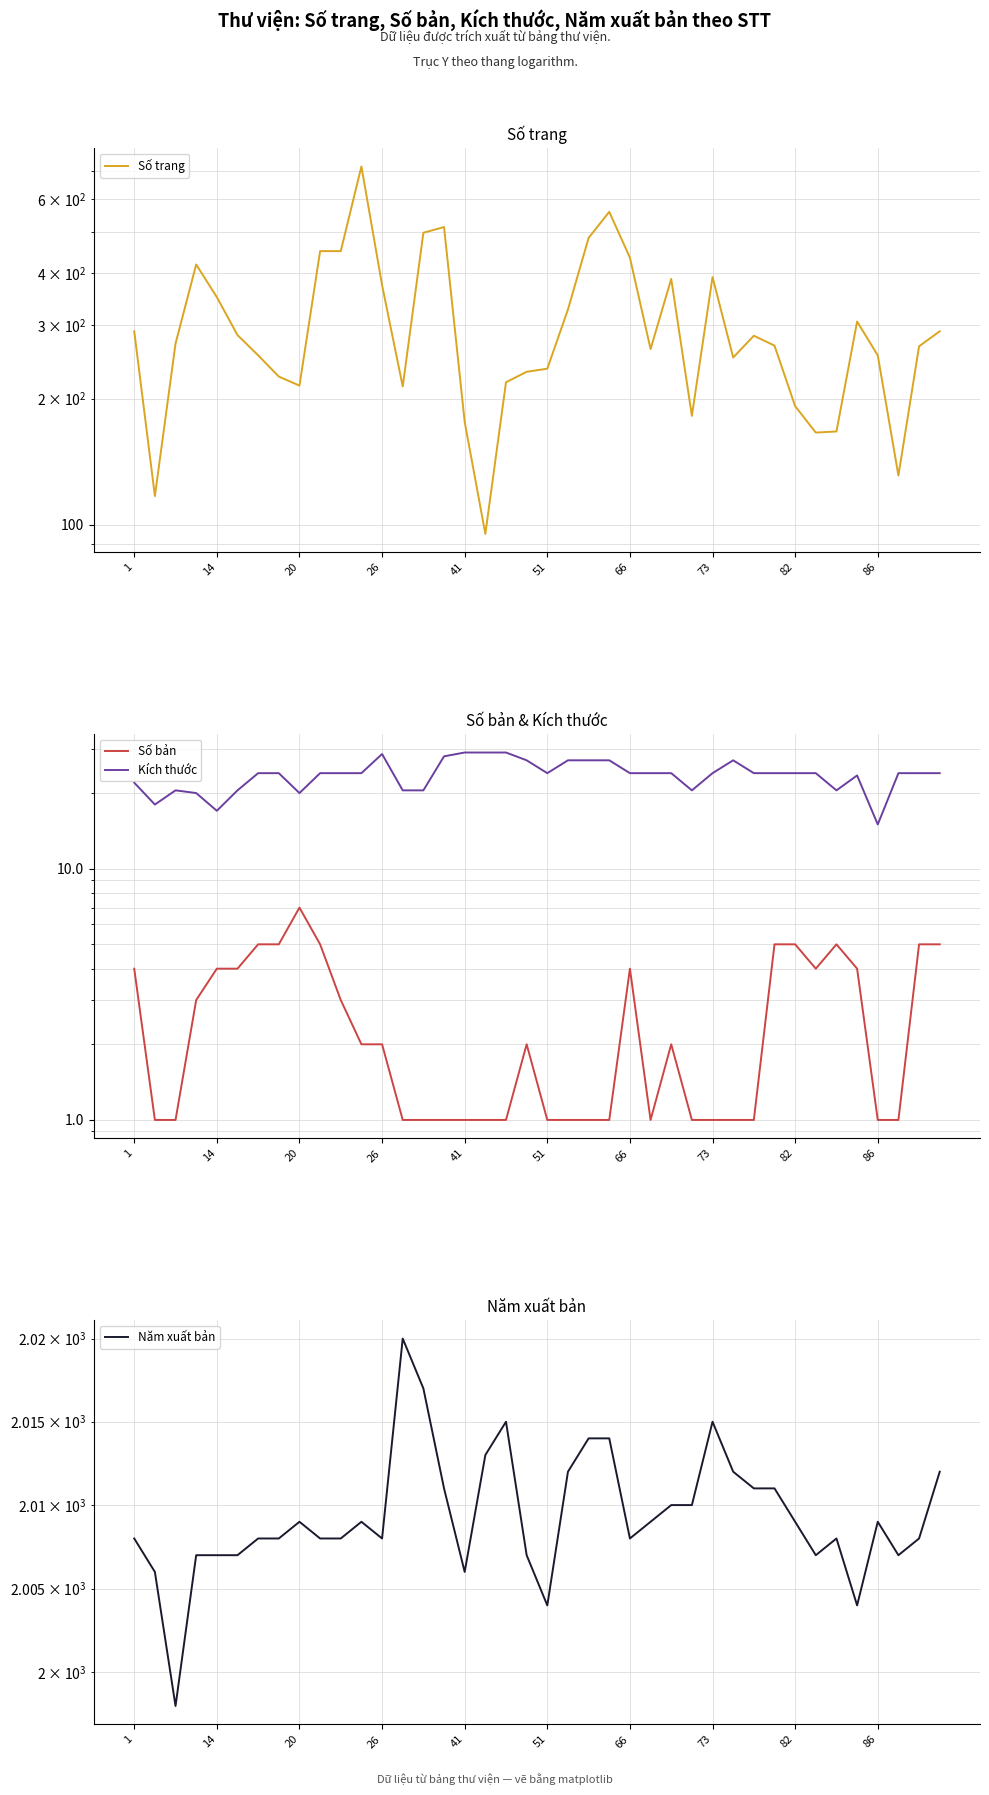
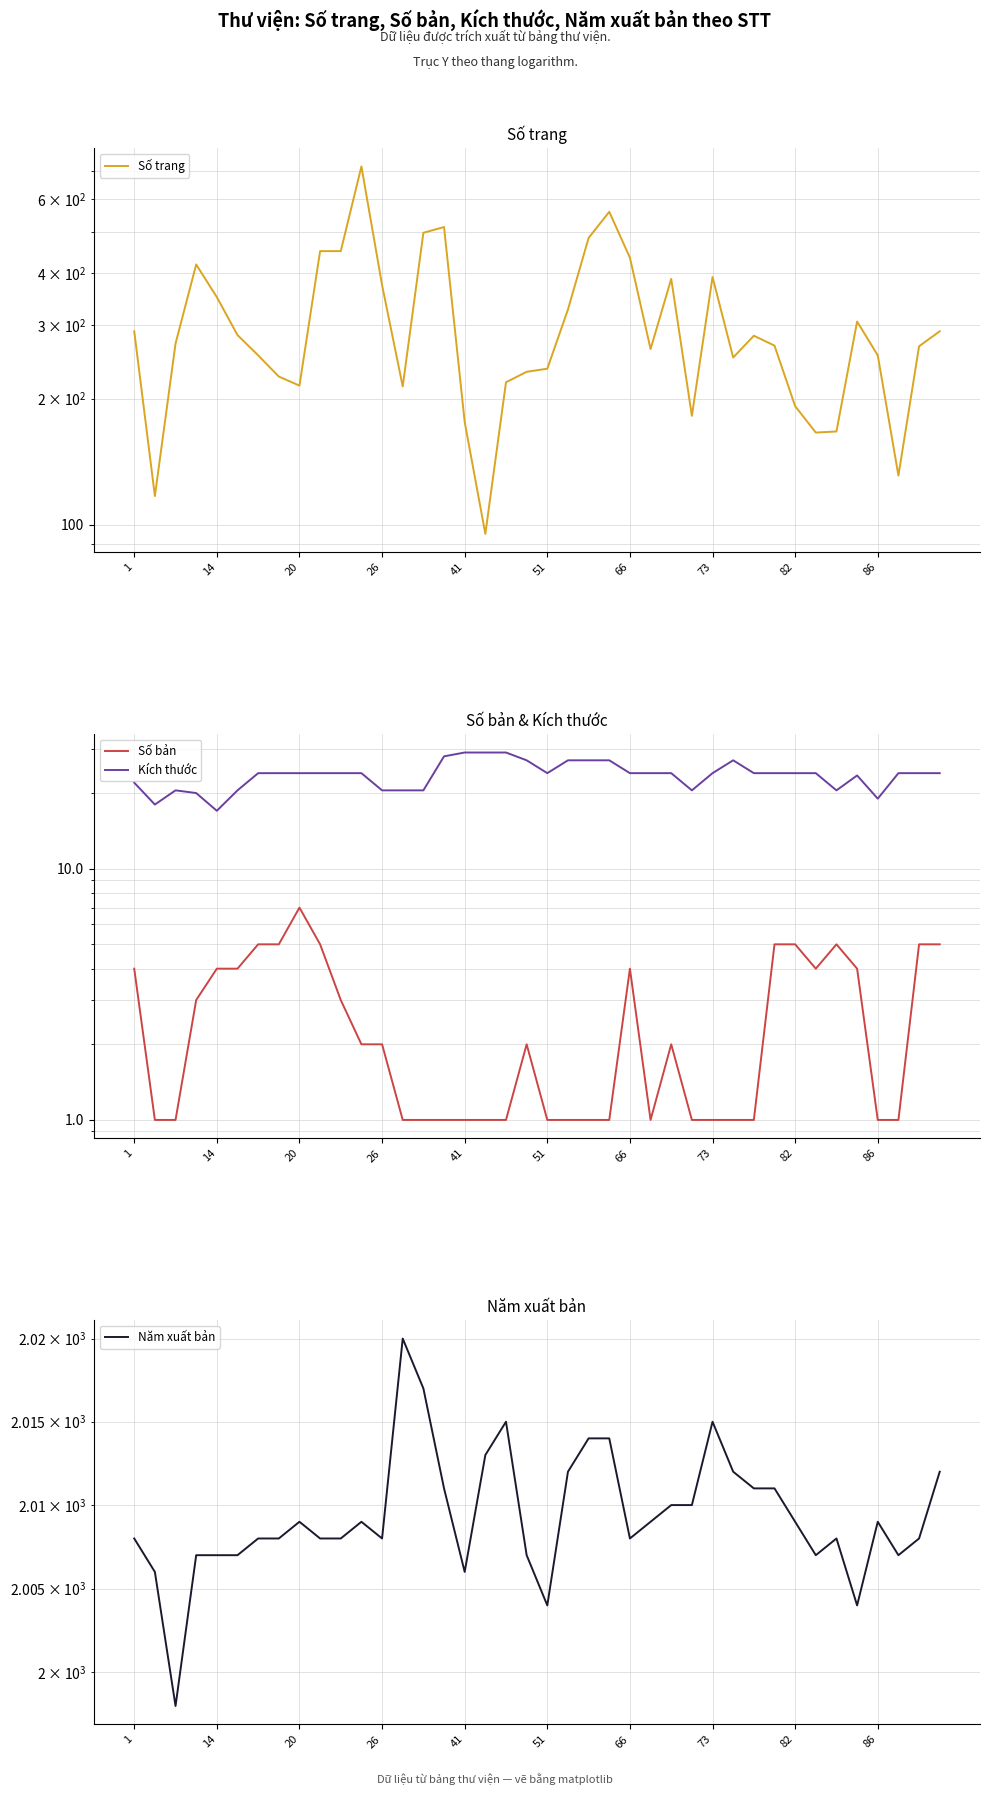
Số bản & Kích thước, Kích thước, 20: 20 -> 24
Số bản & Kích thước, Kích thước, 26: 29 -> 21
Số bản & Kích thước, Kích thước, 86: 15 -> 19
